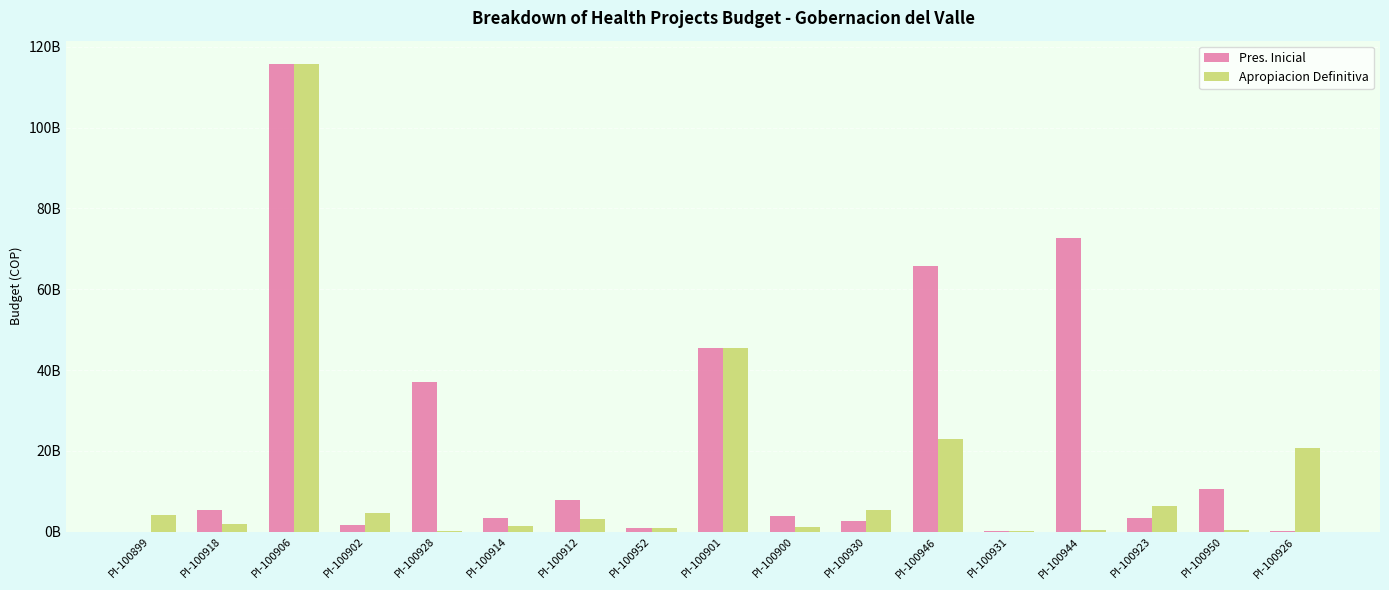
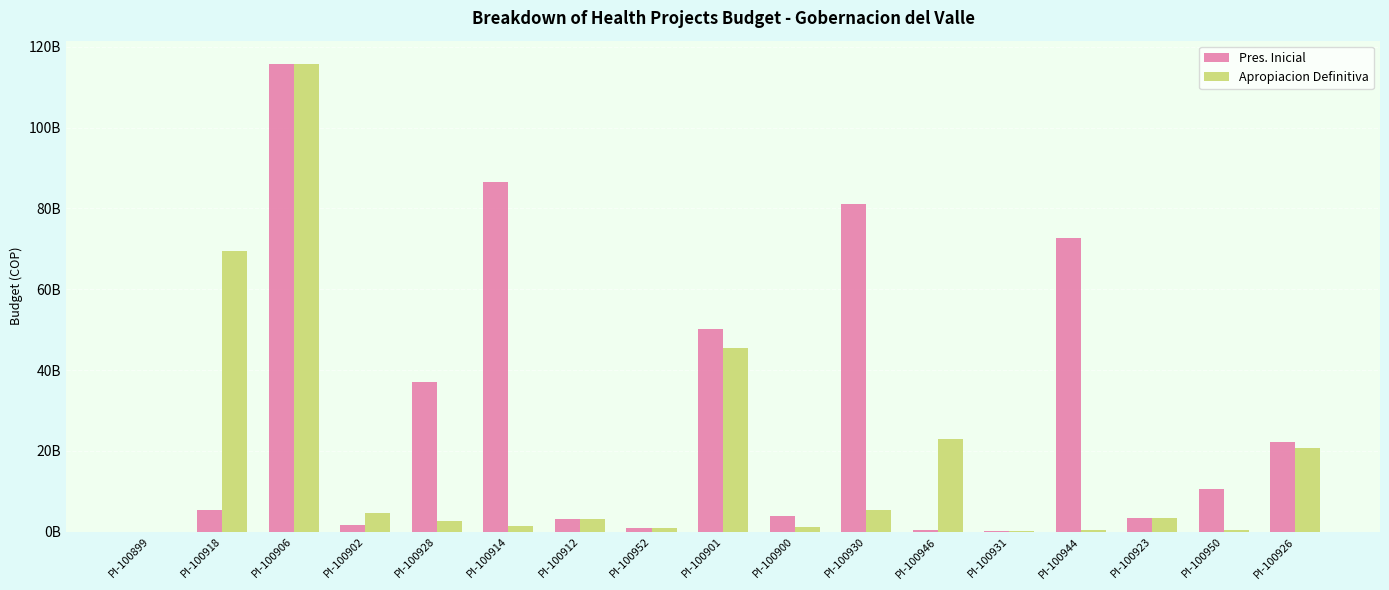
Apropiacion Definitiva, PI-100899: 4000000000 -> 0
Apropiacion Definitiva, PI-100918: 2000000000 -> 70000000000
Apropiacion Definitiva, PI-100928: 0 -> 3000000000
Pres. Inicial, PI-100914: 4000000000 -> 87000000000
Pres. Inicial, PI-100912: 8000000000 -> 3000000000
Pres. Inicial, PI-100901: 45000000000 -> 50000000000
Pres. Inicial, PI-100930: 3000000000 -> 81000000000
Pres. Inicial, PI-100946: 66000000000 -> 0
Apropiacion Definitiva, PI-100923: 6000000000 -> 3000000000
Pres. Inicial, PI-100926: 0 -> 22000000000
